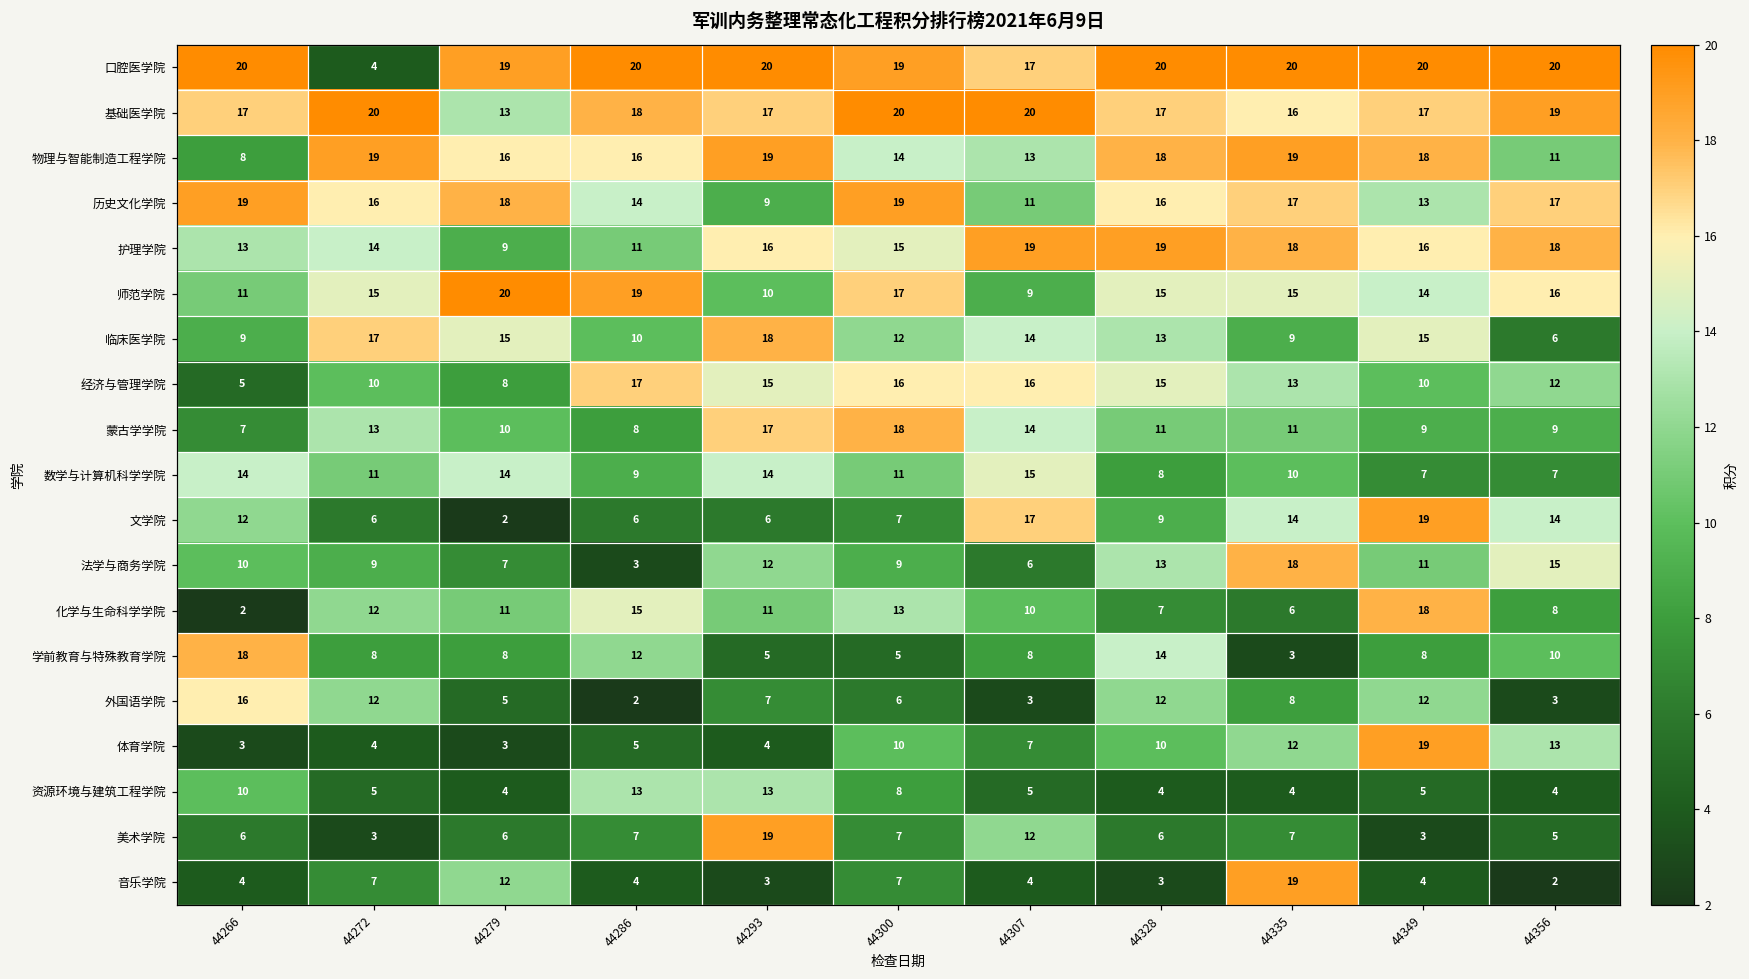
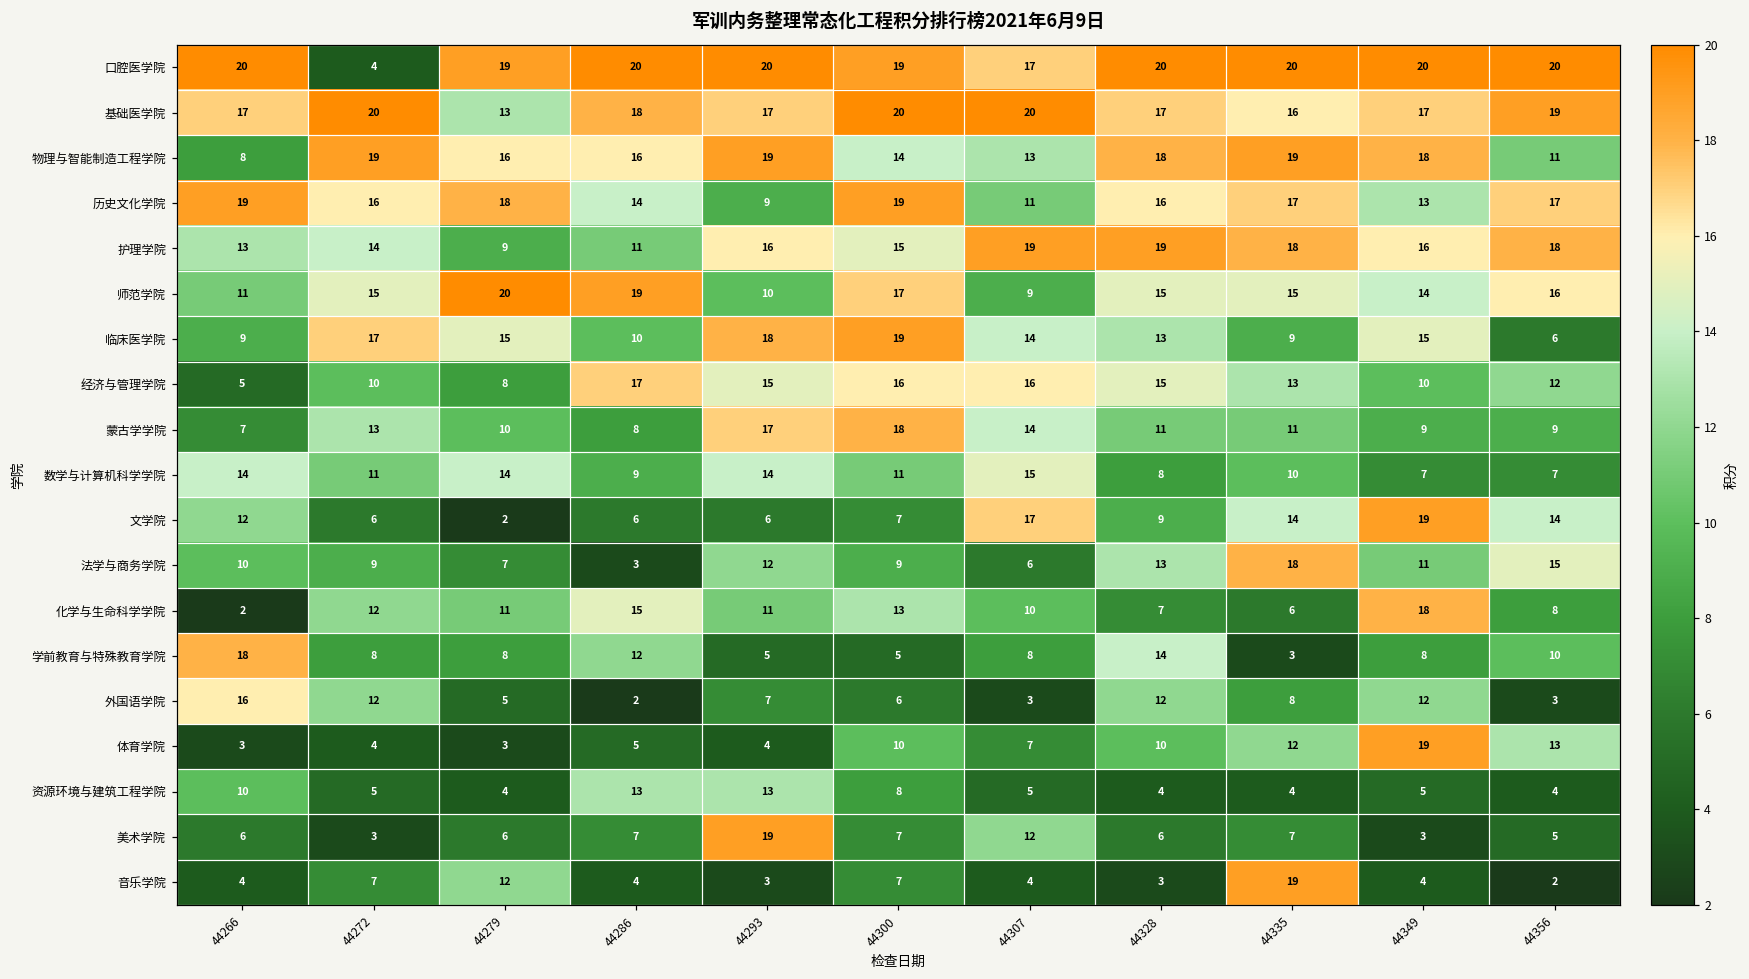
临床医学院, 44300: 12 -> 19
